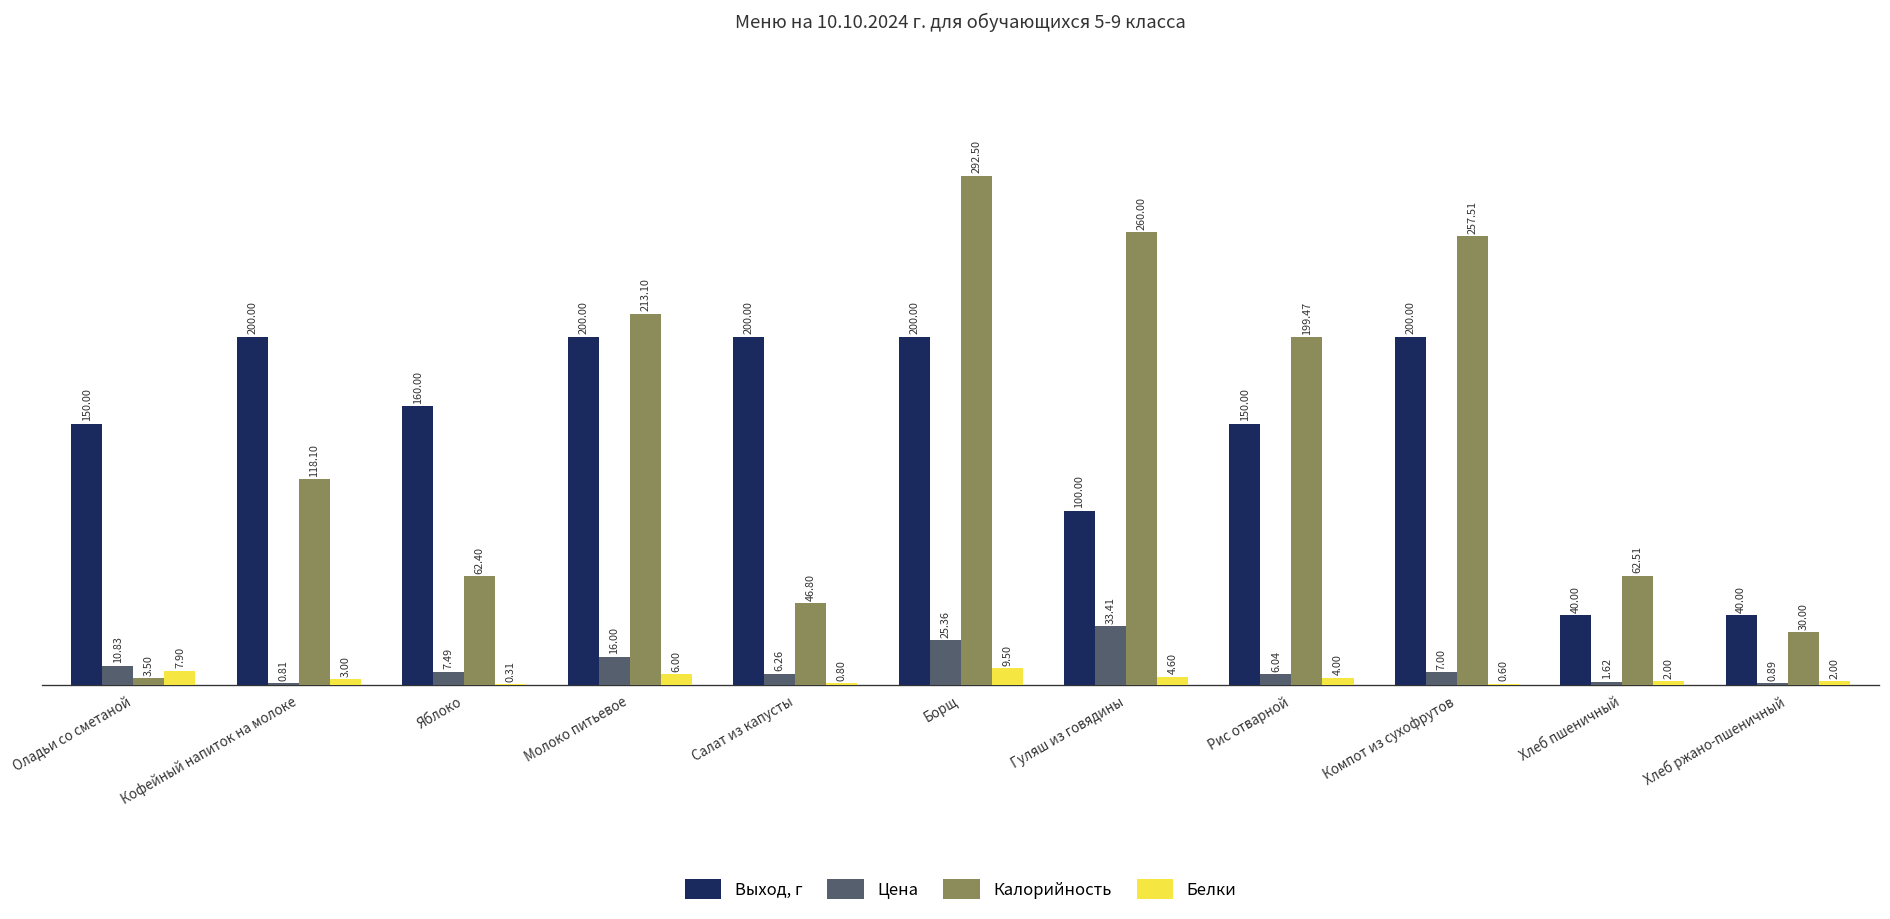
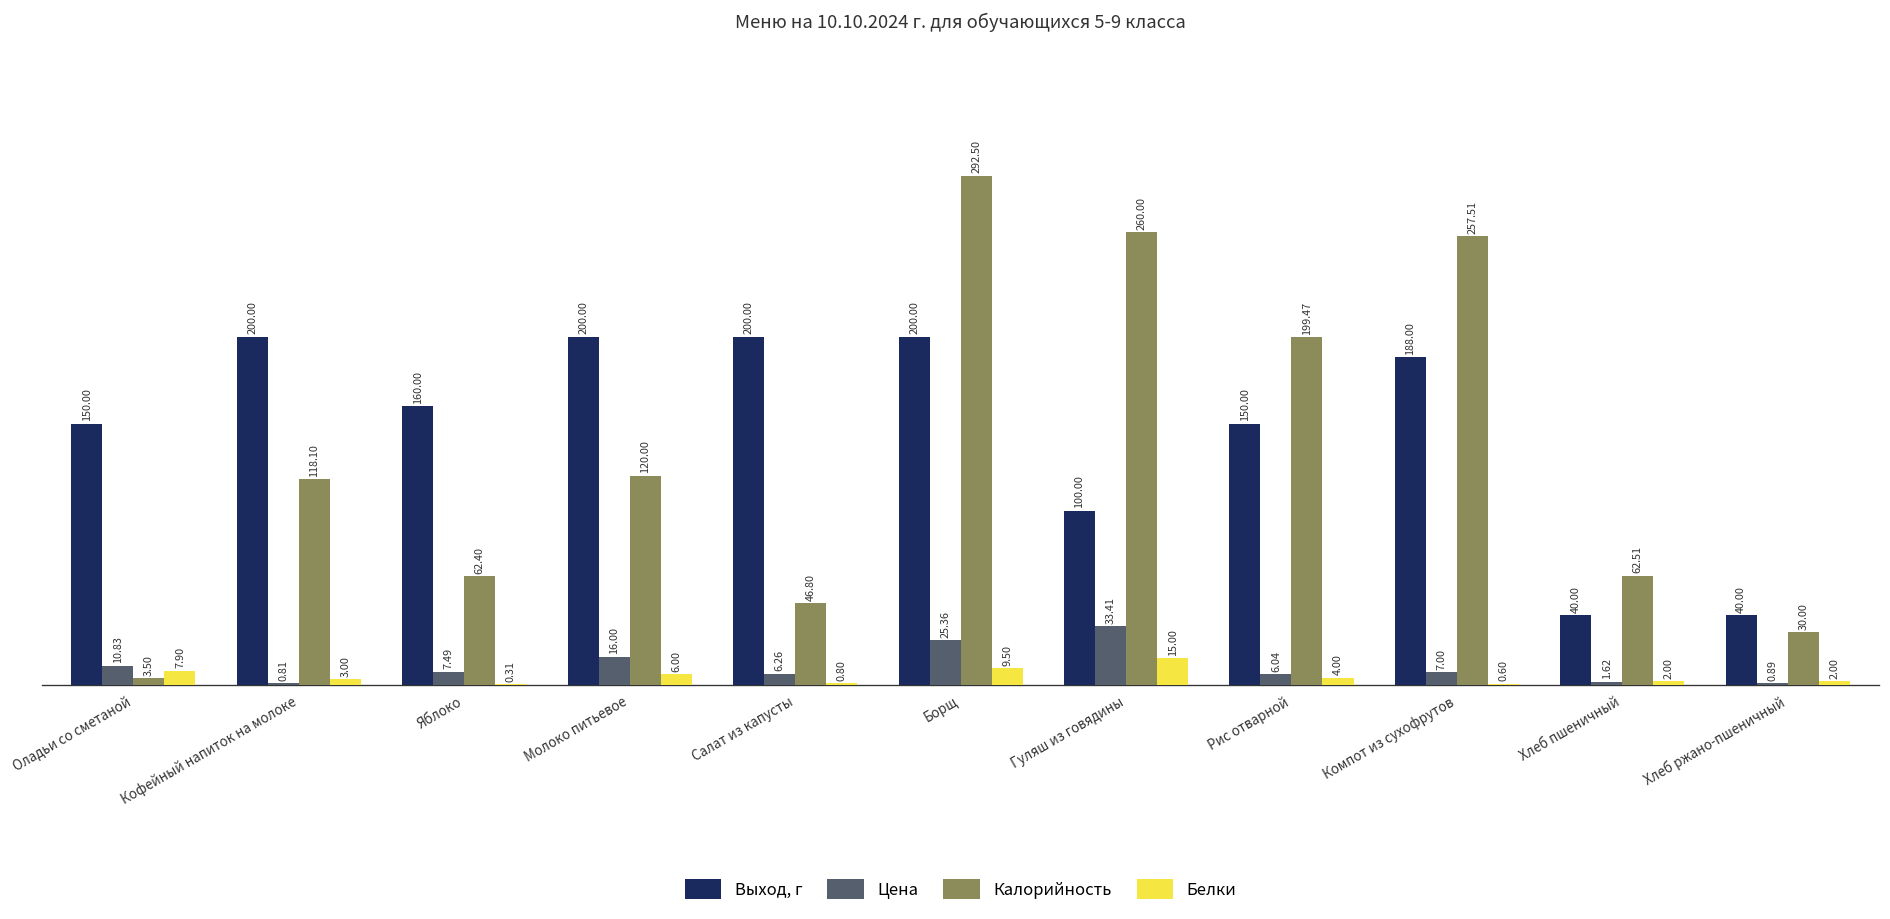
Калорийность, Молоко питьевое: 213.10 -> 120.00
Белки, Гуляш из говядины: 4.60 -> 15.00
Выход, г, Компот из сухофрутов: 200.00 -> 188.00
